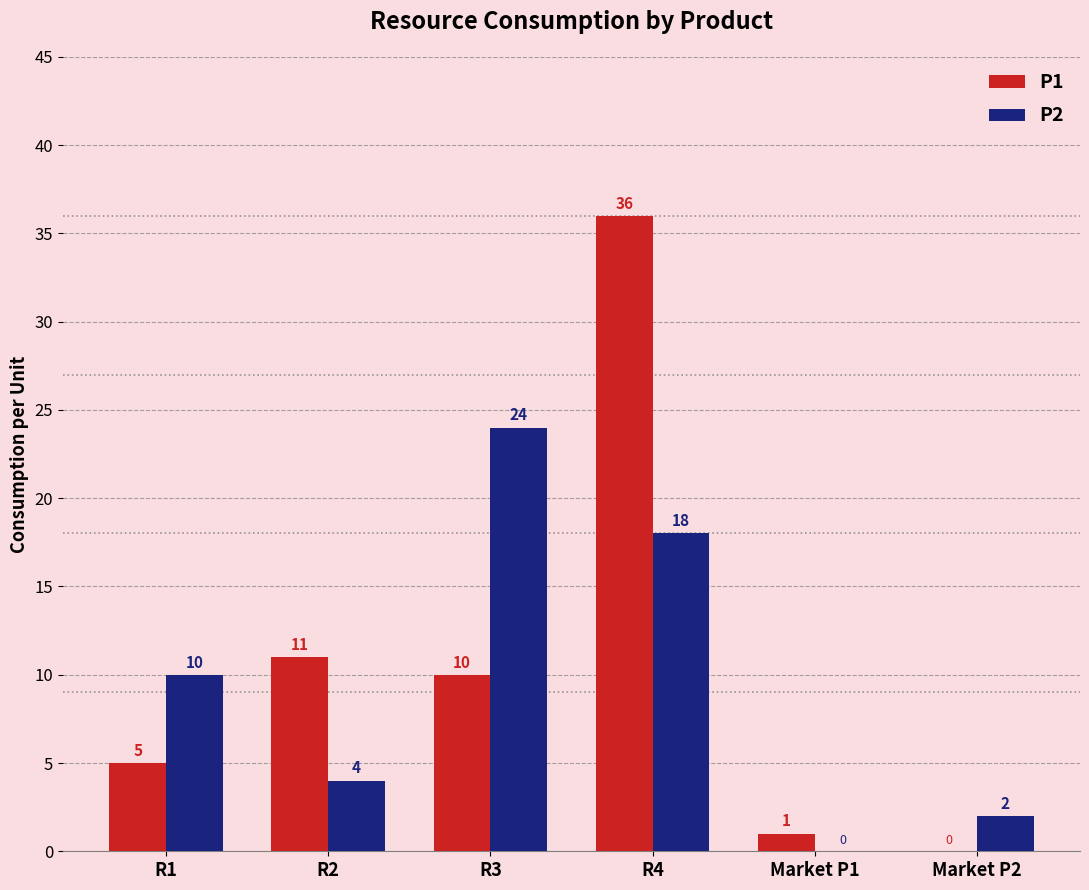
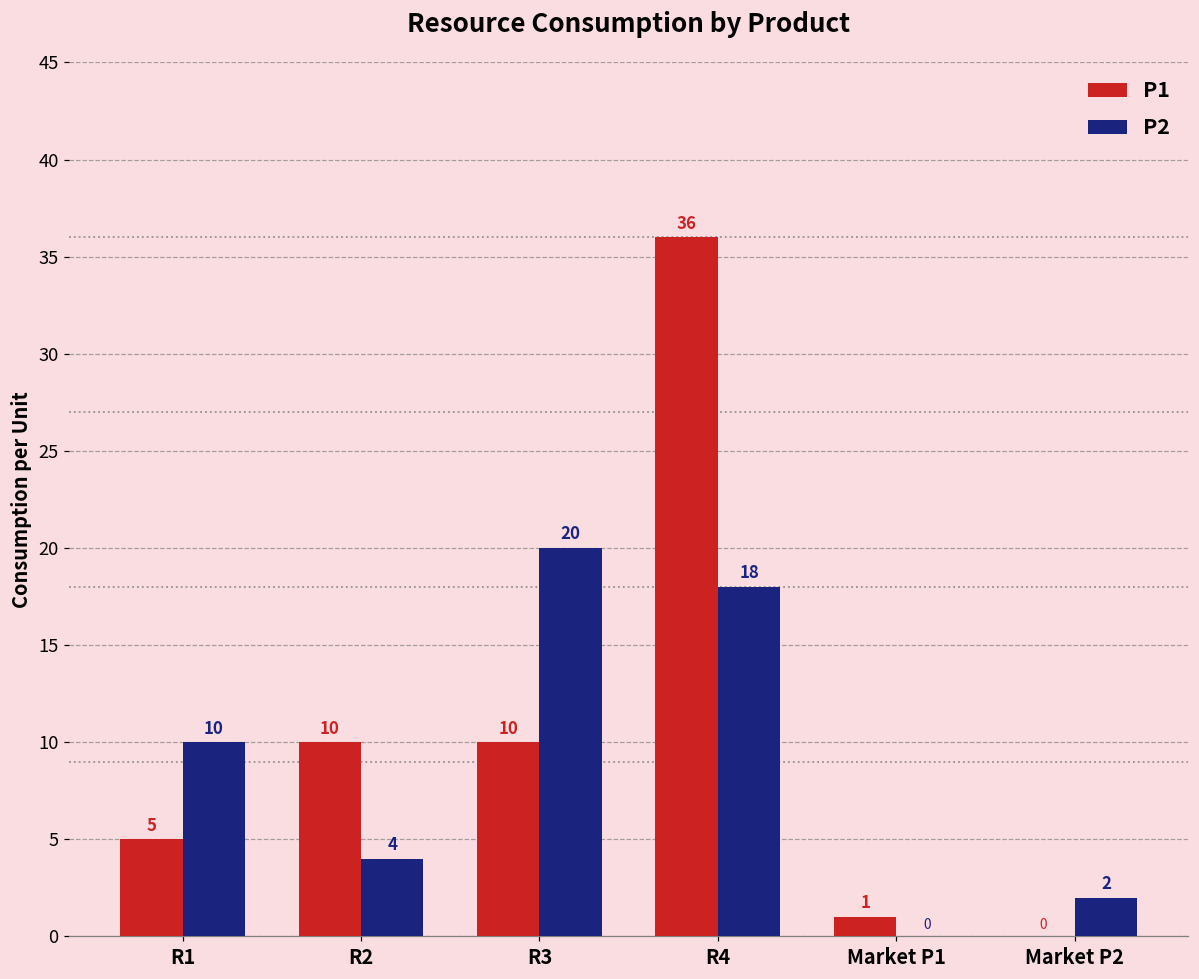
P1, R2: 11 -> 10
P2, R3: 24 -> 20
